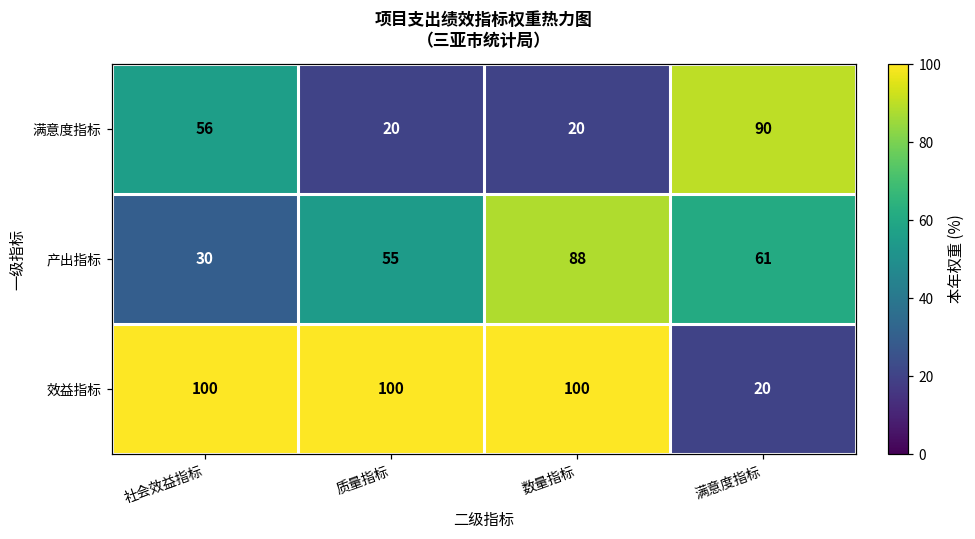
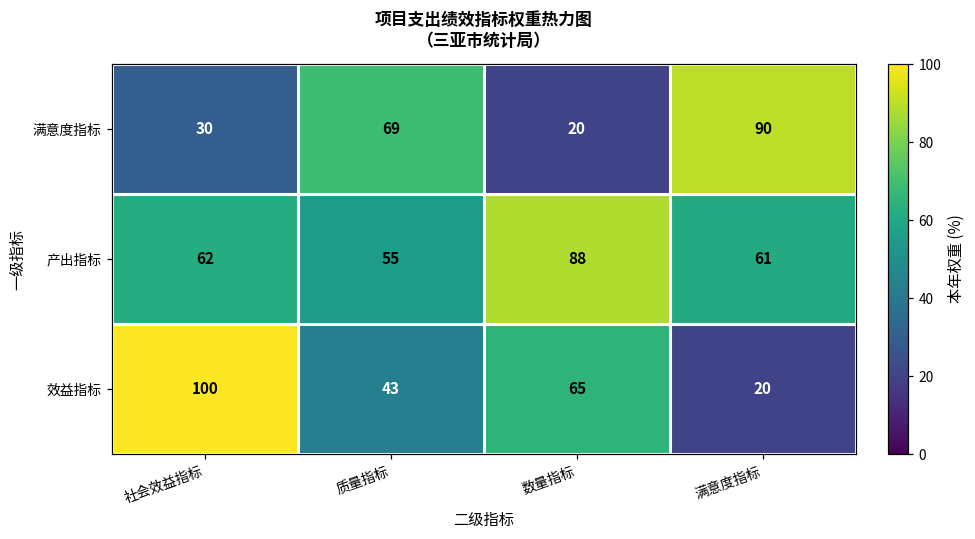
满意度指标, 社会效益指标: 56 -> 30
满意度指标, 质量指标: 20 -> 69
产出指标, 社会效益指标: 30 -> 62
效益指标, 质量指标: 100 -> 43
效益指标, 数量指标: 100 -> 65
